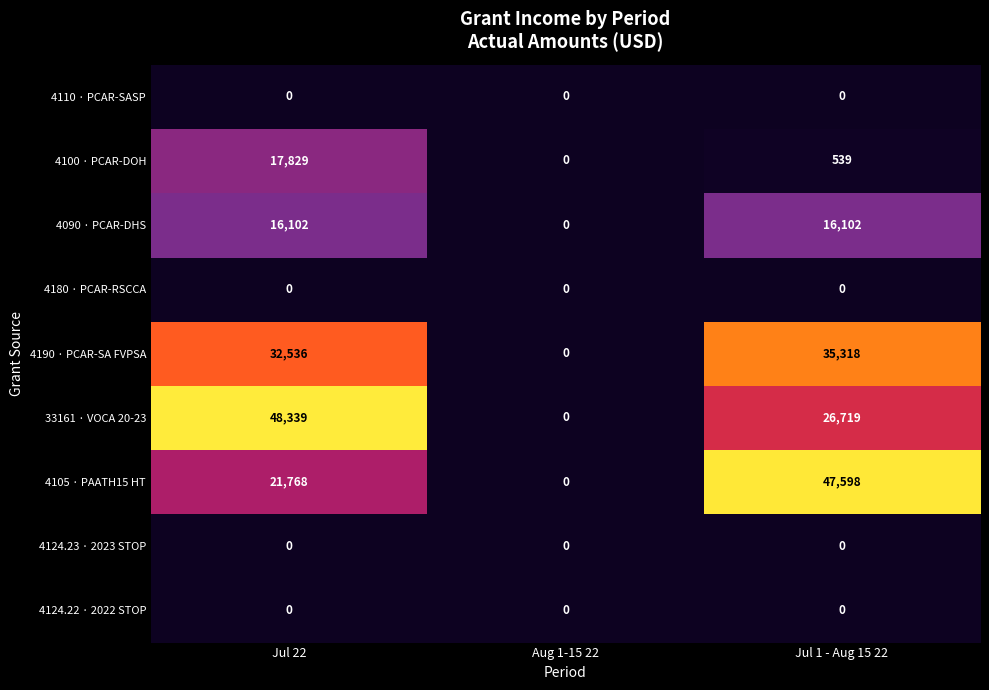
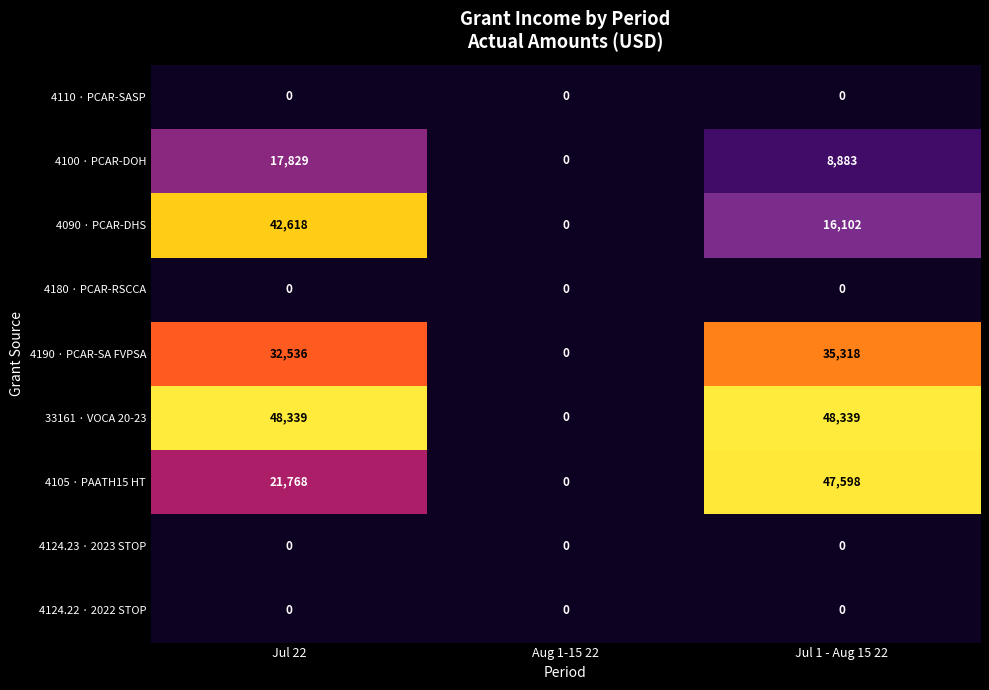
4100 · PCAR-DOH, Jul 1 - Aug 15 22: 539 -> 8,883
4090 · PCAR-DHS, Jul 22: 16,102 -> 42,618
33161 · VOCA 20-23, Jul 1 - Aug 15 22: 26,719 -> 48,339
